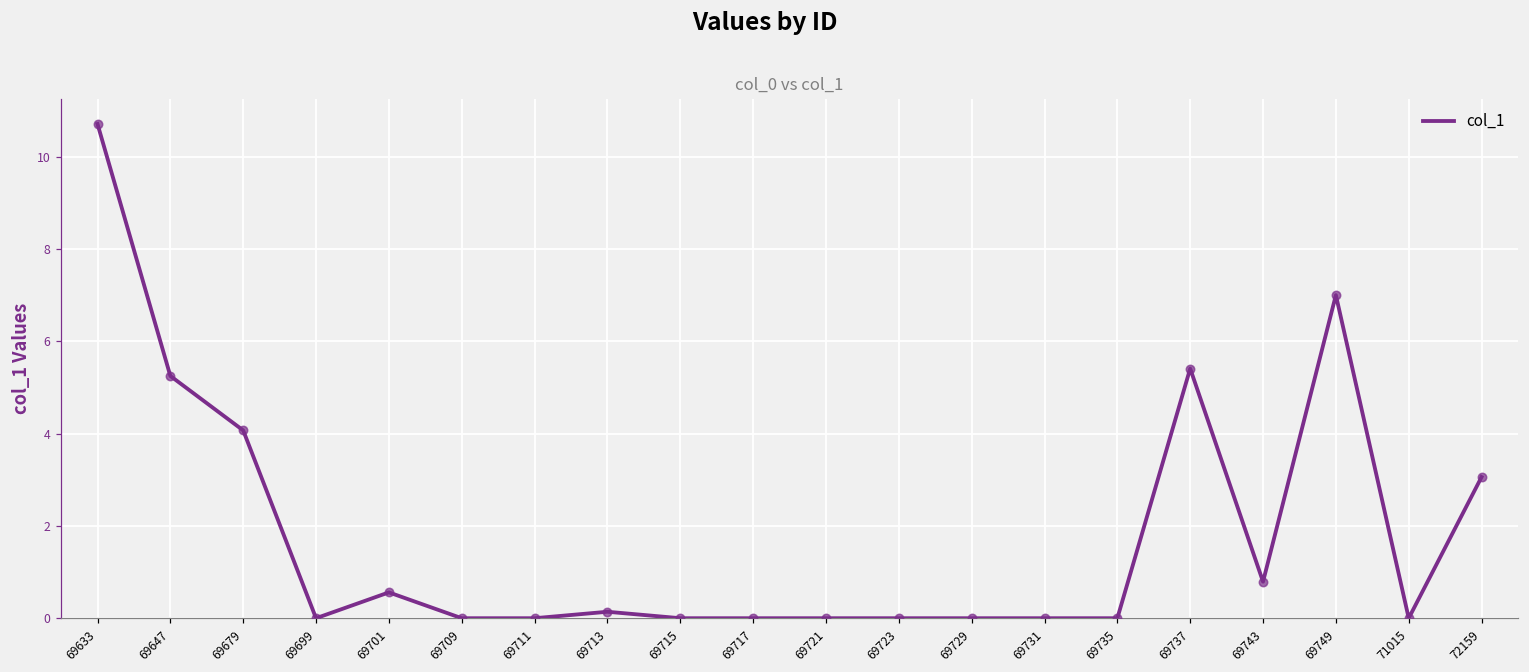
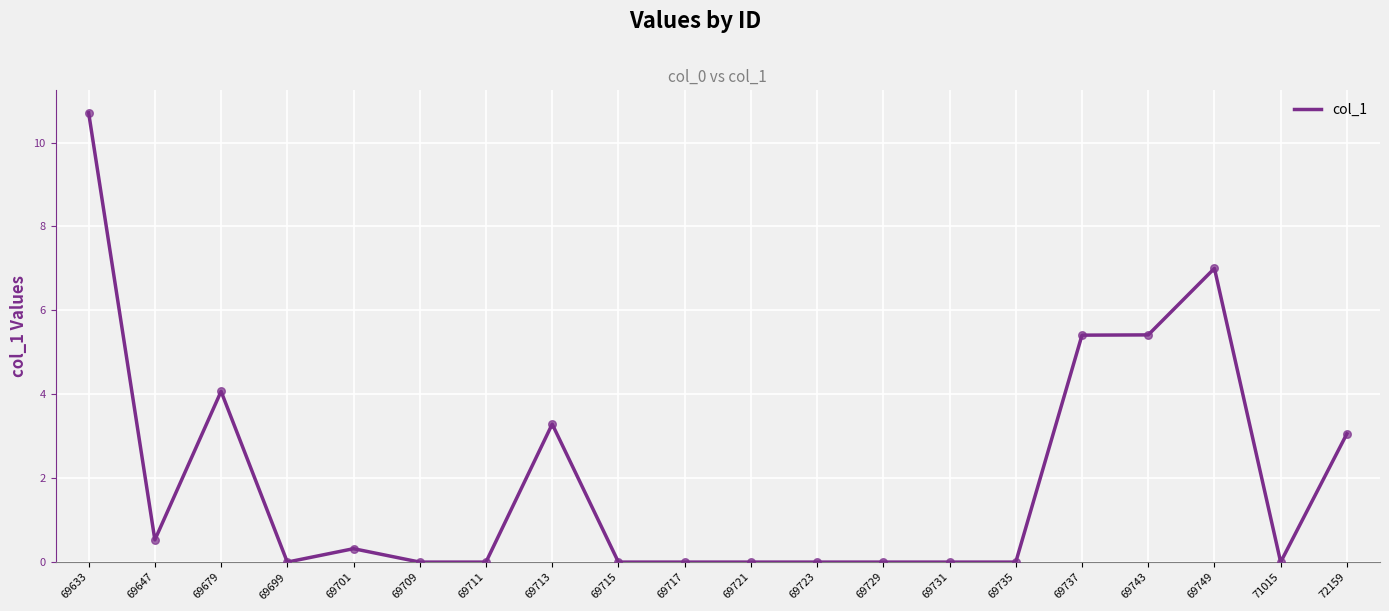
69647: 5.3 -> 0.5
69701: 0.6 -> 0.3
69713: 0.1 -> 3.3
69743: 0.8 -> 5.4
